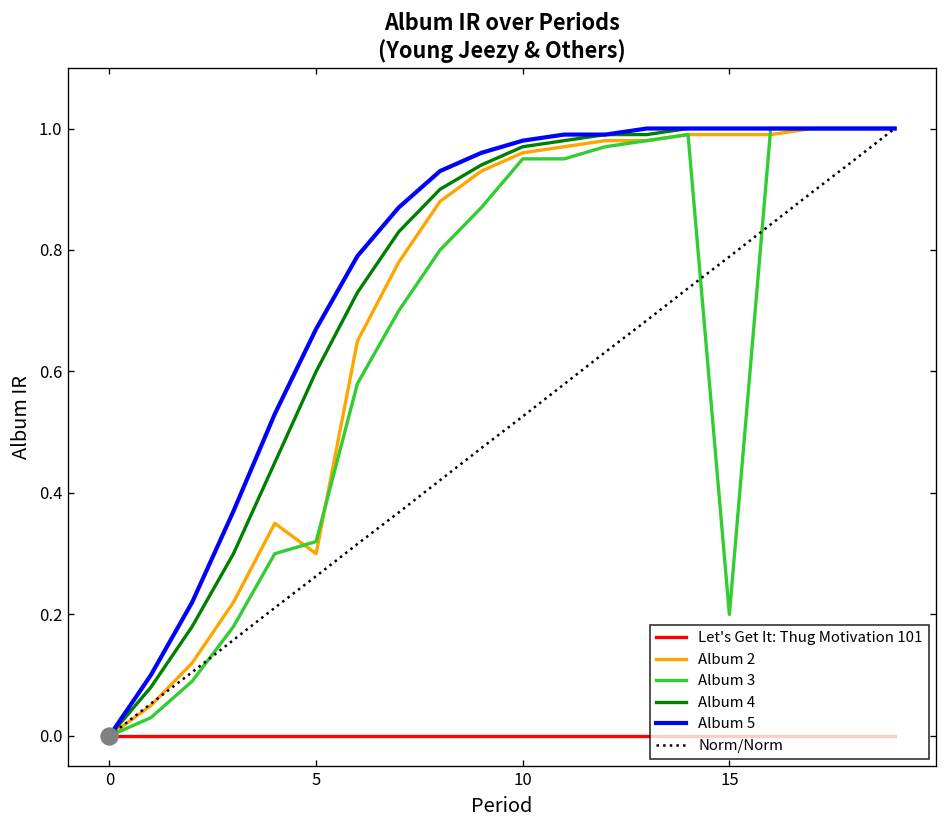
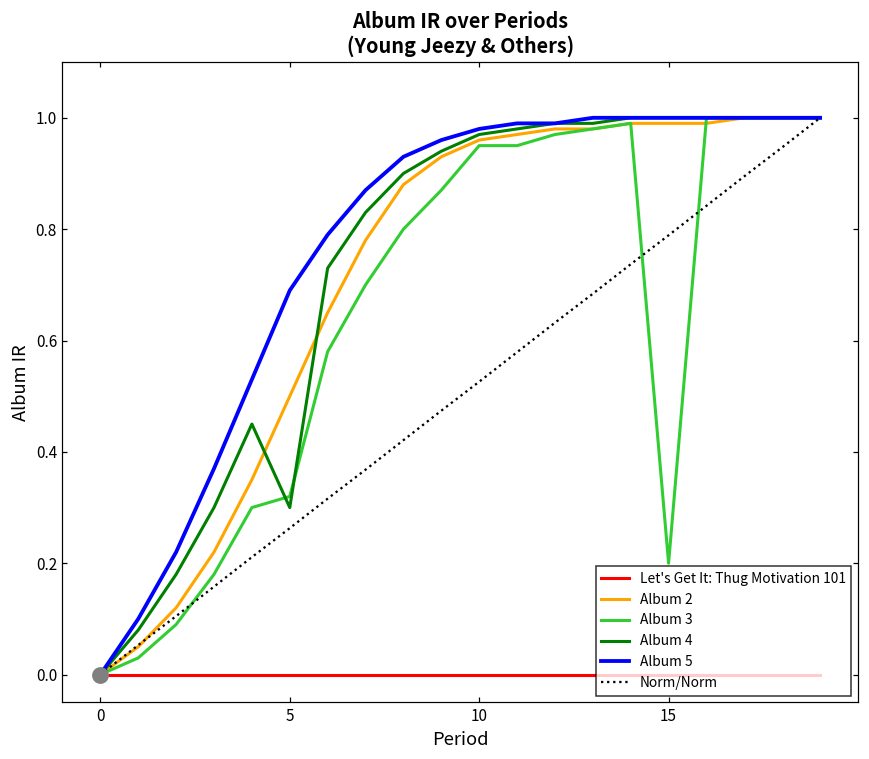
Album 2, 5: 0.3 -> 0.5
Album 4, 5: 0.6 -> 0.3
Album 5, 5: 0.67 -> 0.69
